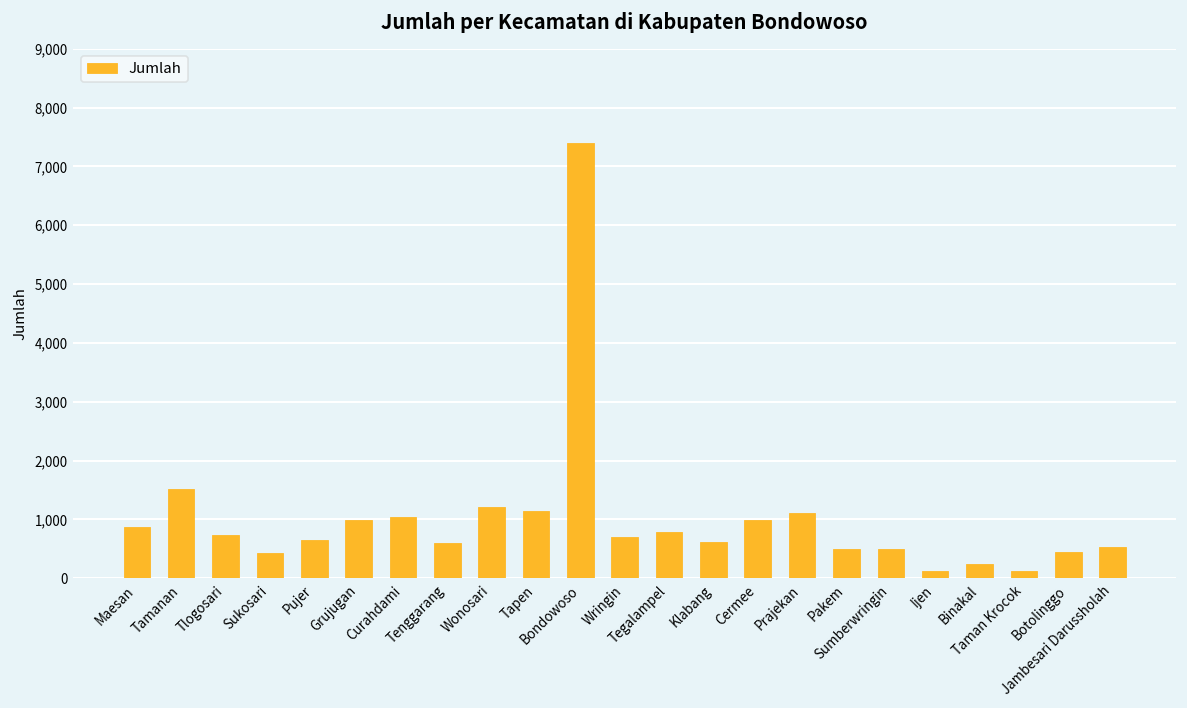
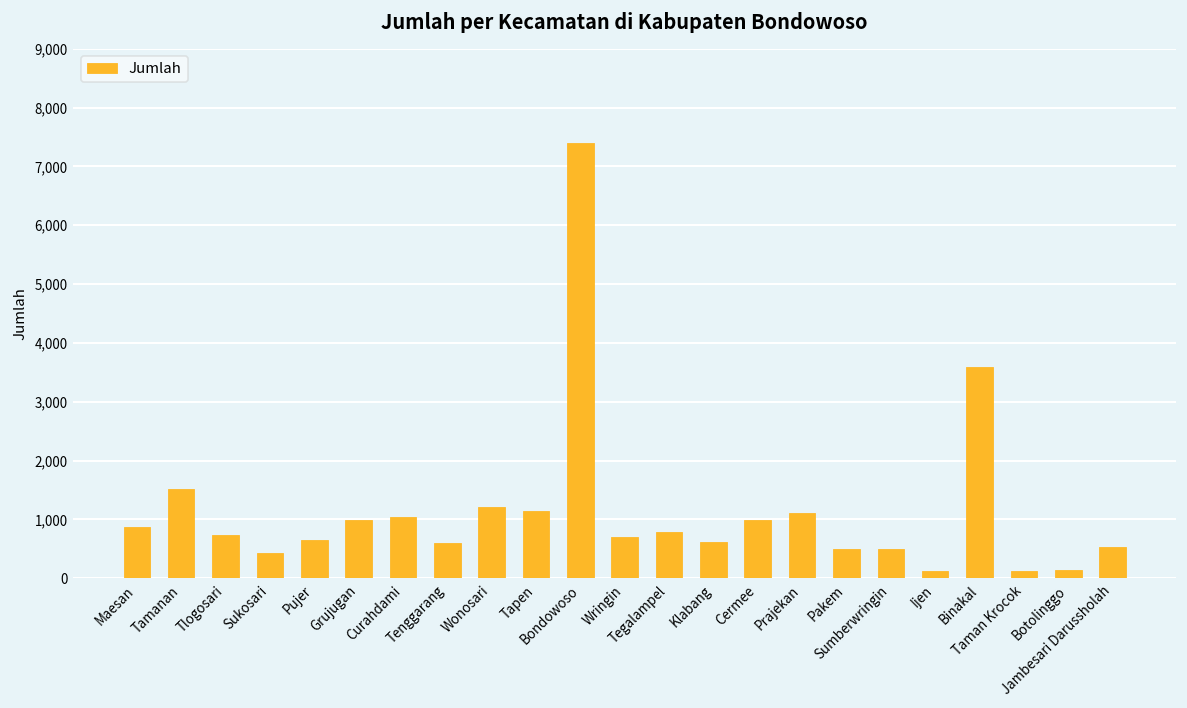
Binakal: 300 -> 3,600
Botolinggo: 400 -> 100
